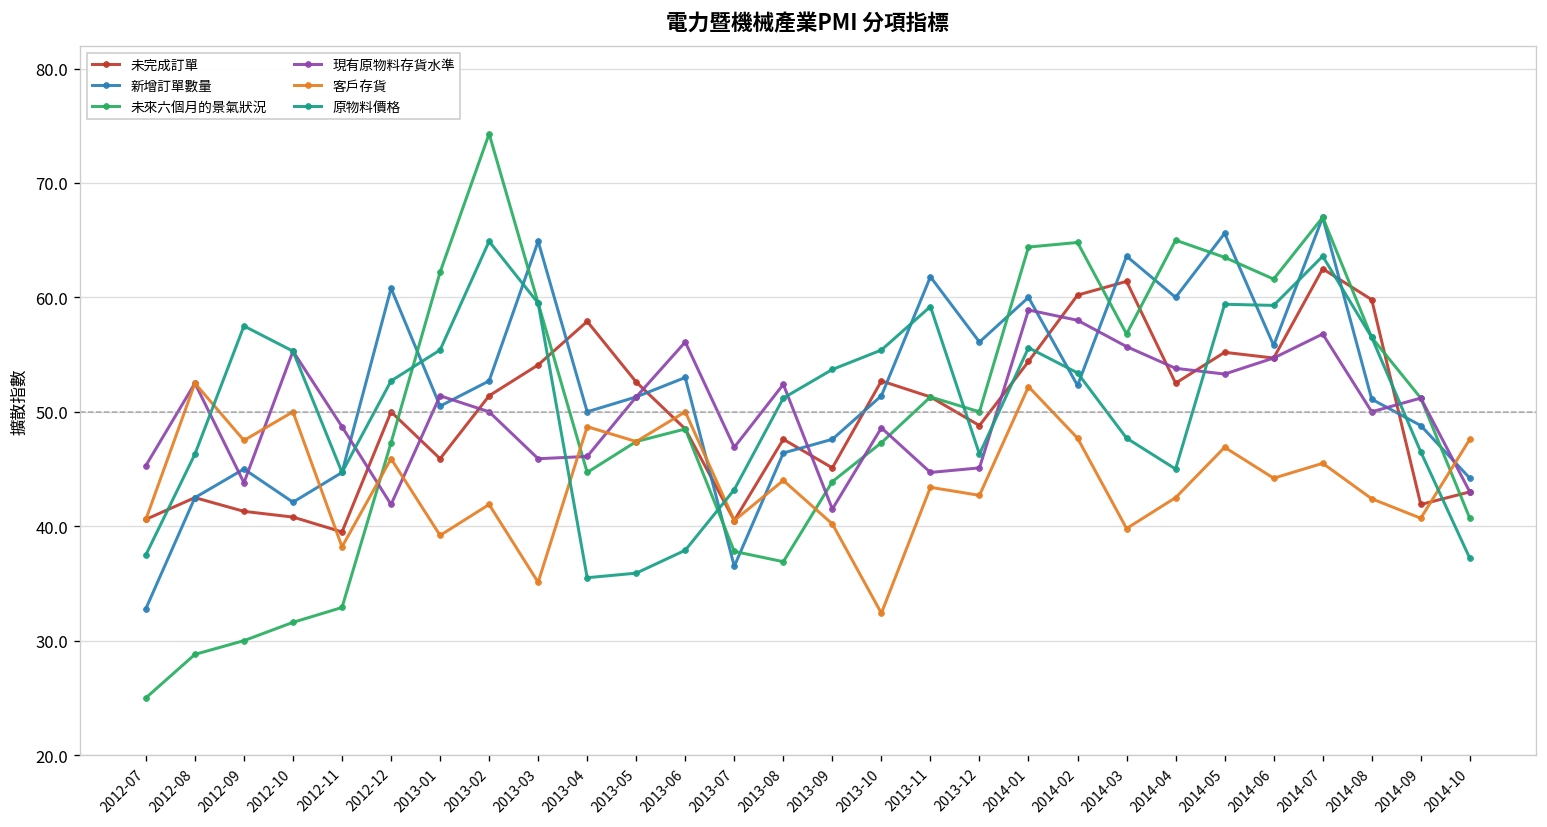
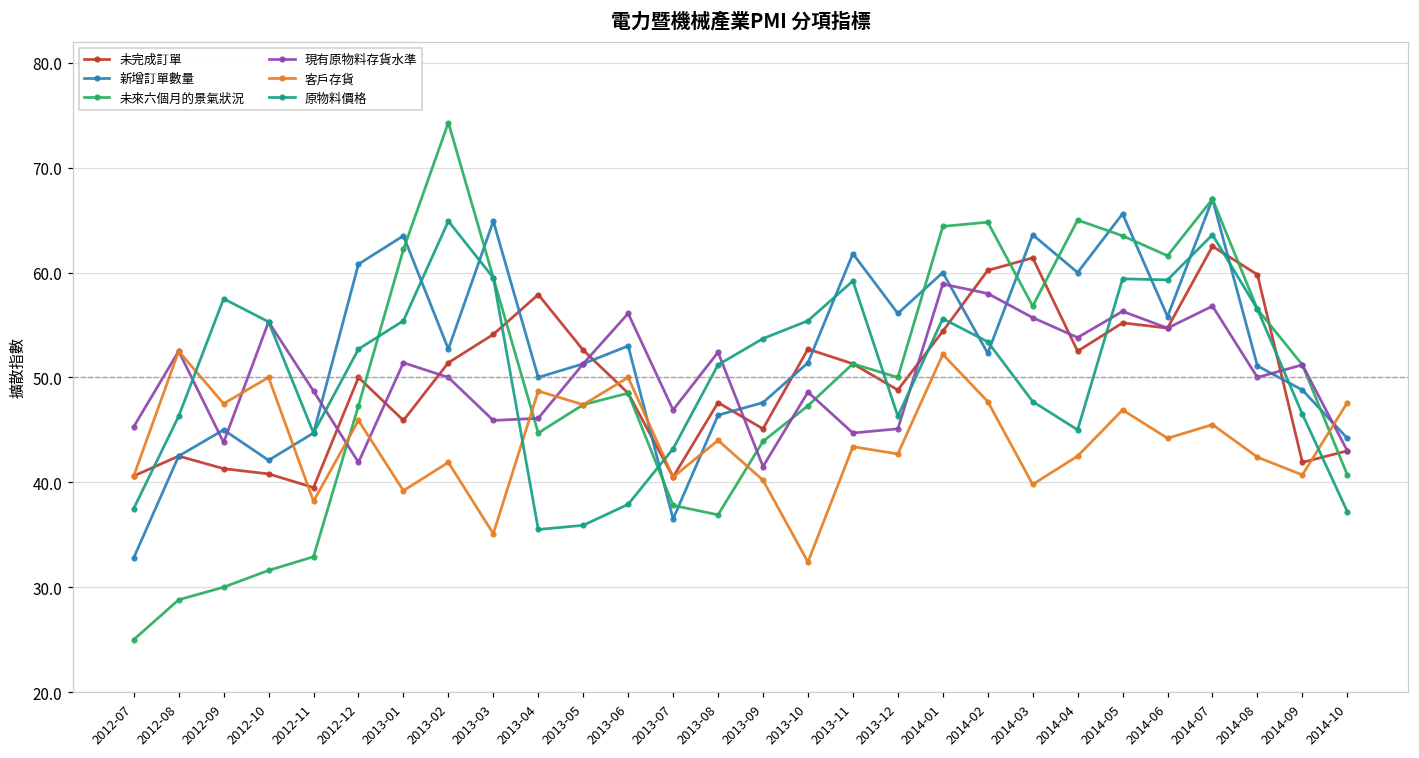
新增訂單數量, 2013-01: 51 -> 64
現有原物料存貨水準, 2014-05: 53 -> 56
